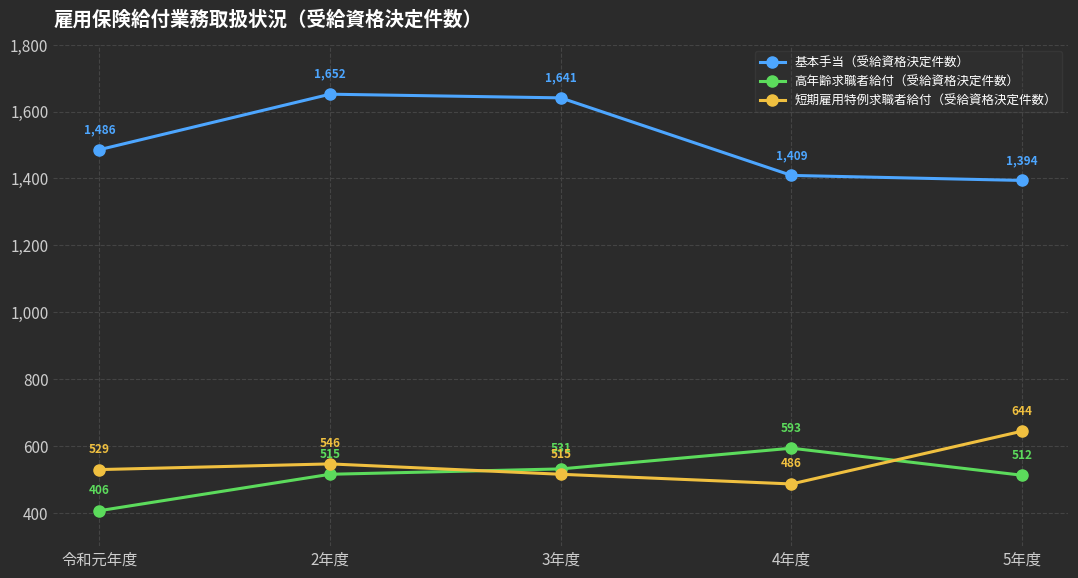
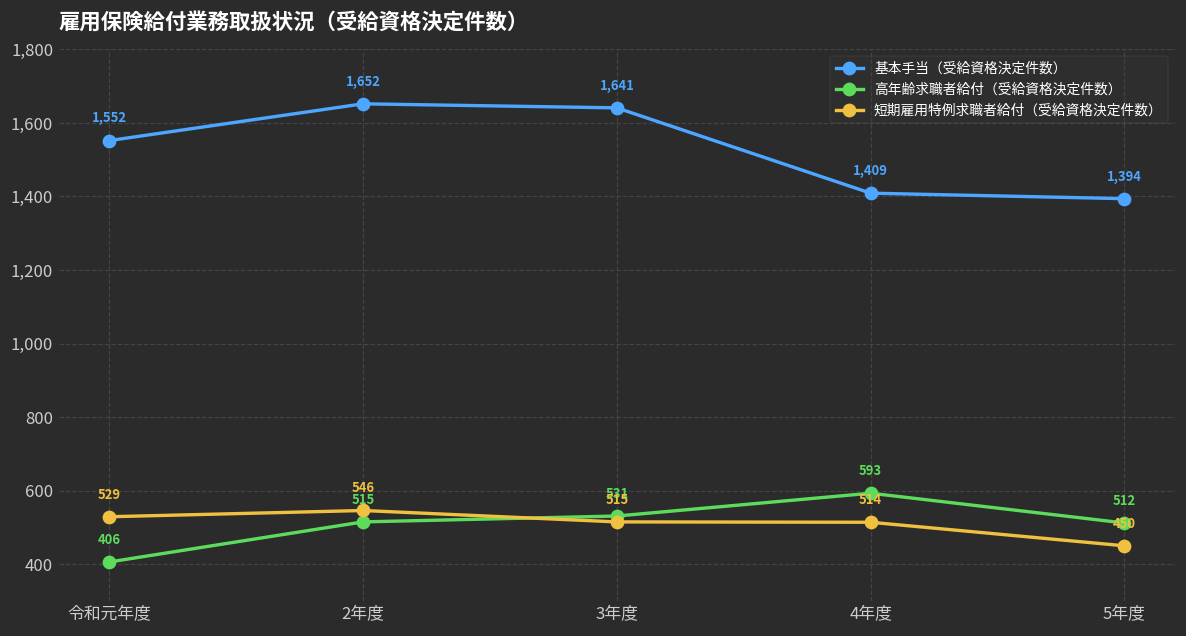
基本手当（受給資格決定件数）, 令和元年度: 1,486 -> 1,552
短期雇用特例求職者給付（受給資格決定件数）, 4年度: 486 -> 514
短期雇用特例求職者給付（受給資格決定件数）, 5年度: 644 -> 450
